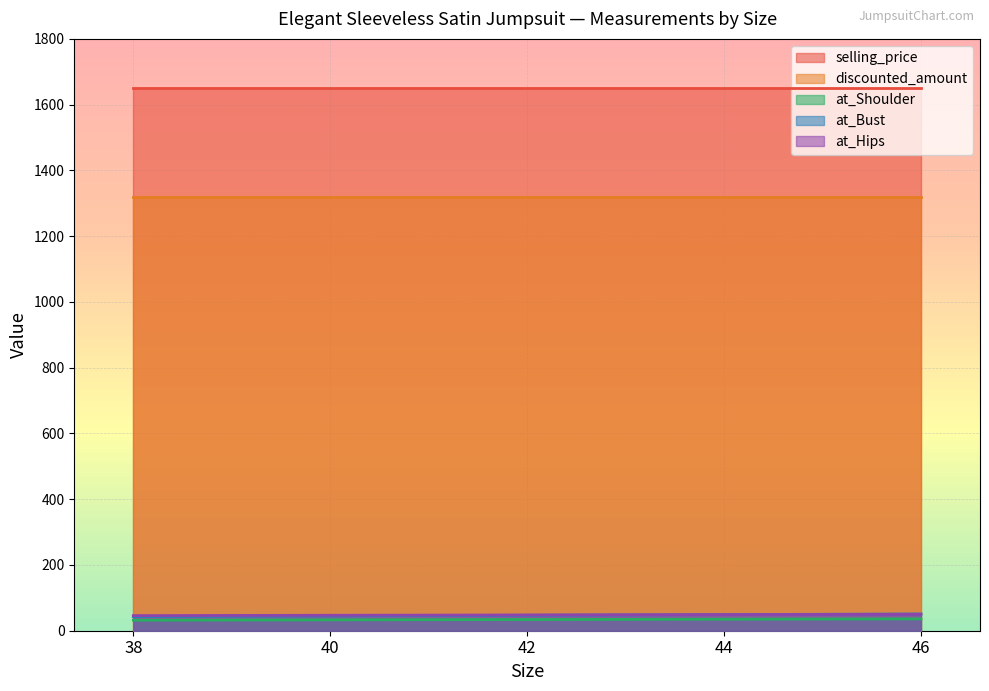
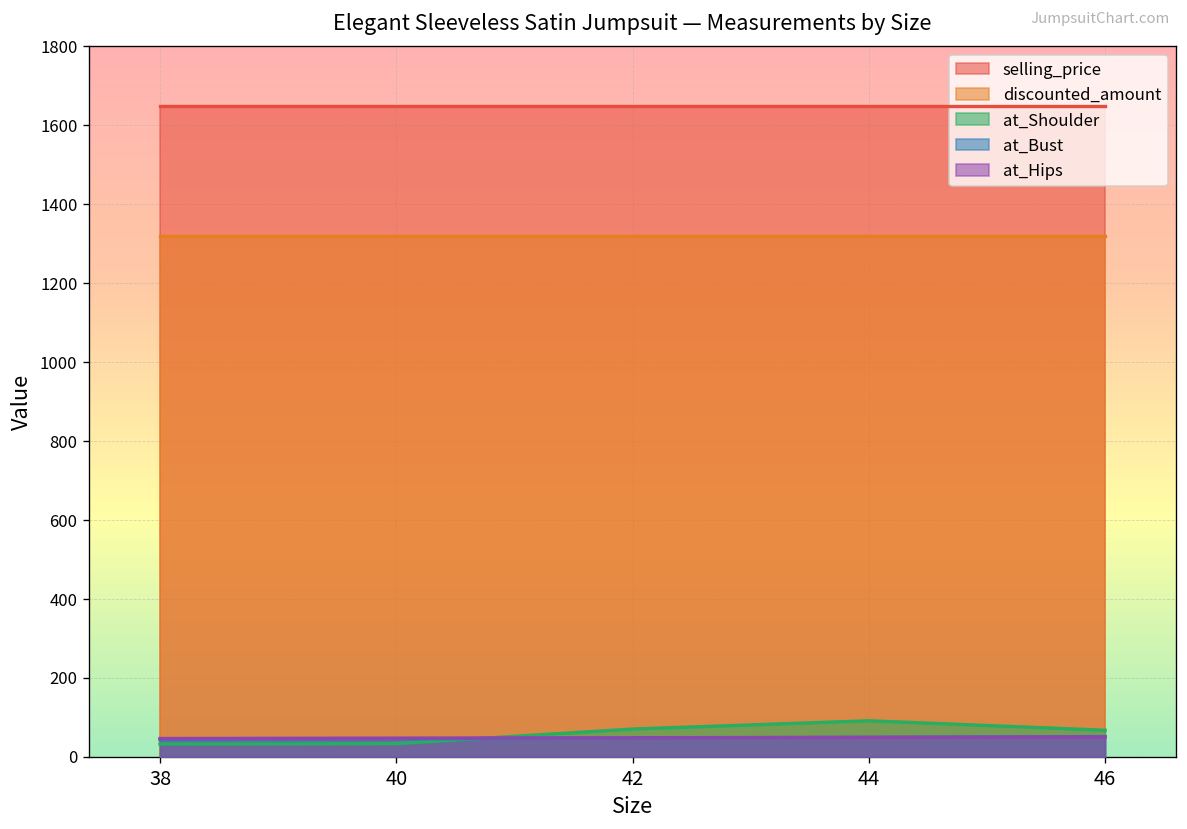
at_Shoulder, 42: 30 -> 70
at_Shoulder, 44: 40 -> 90
at_Shoulder, 46: 40 -> 70
